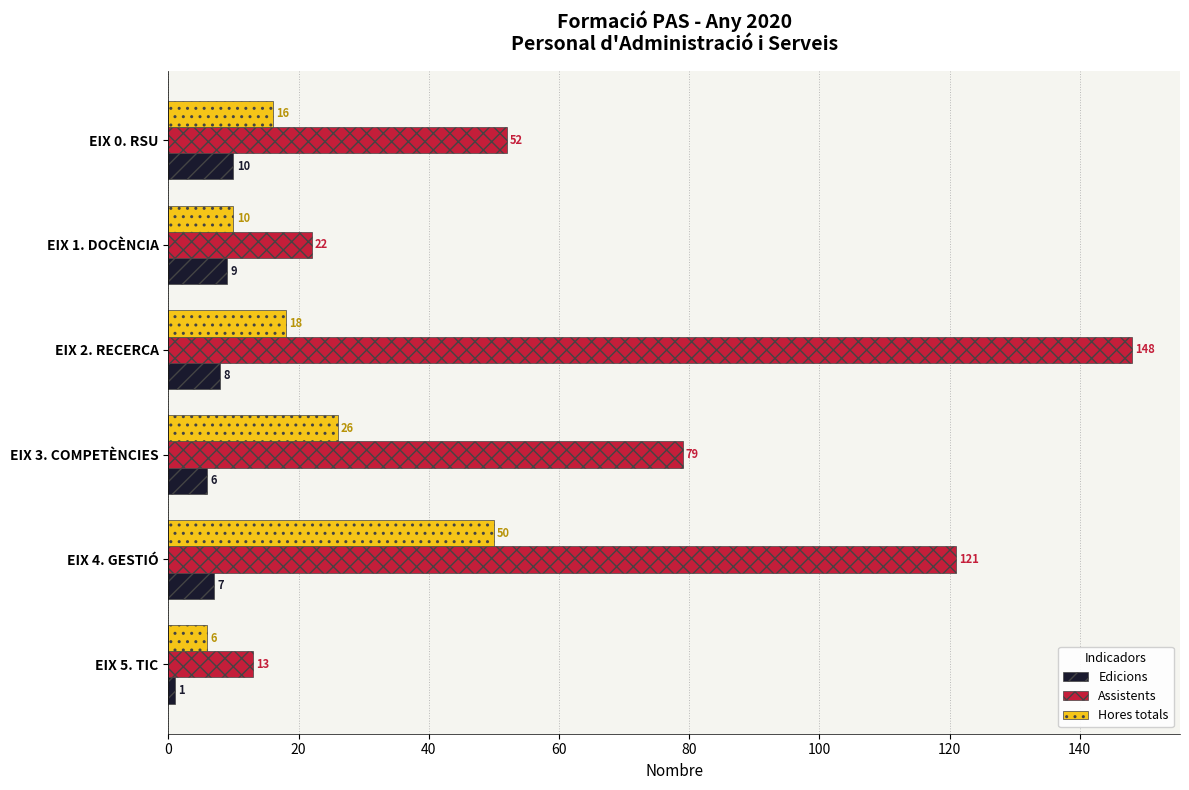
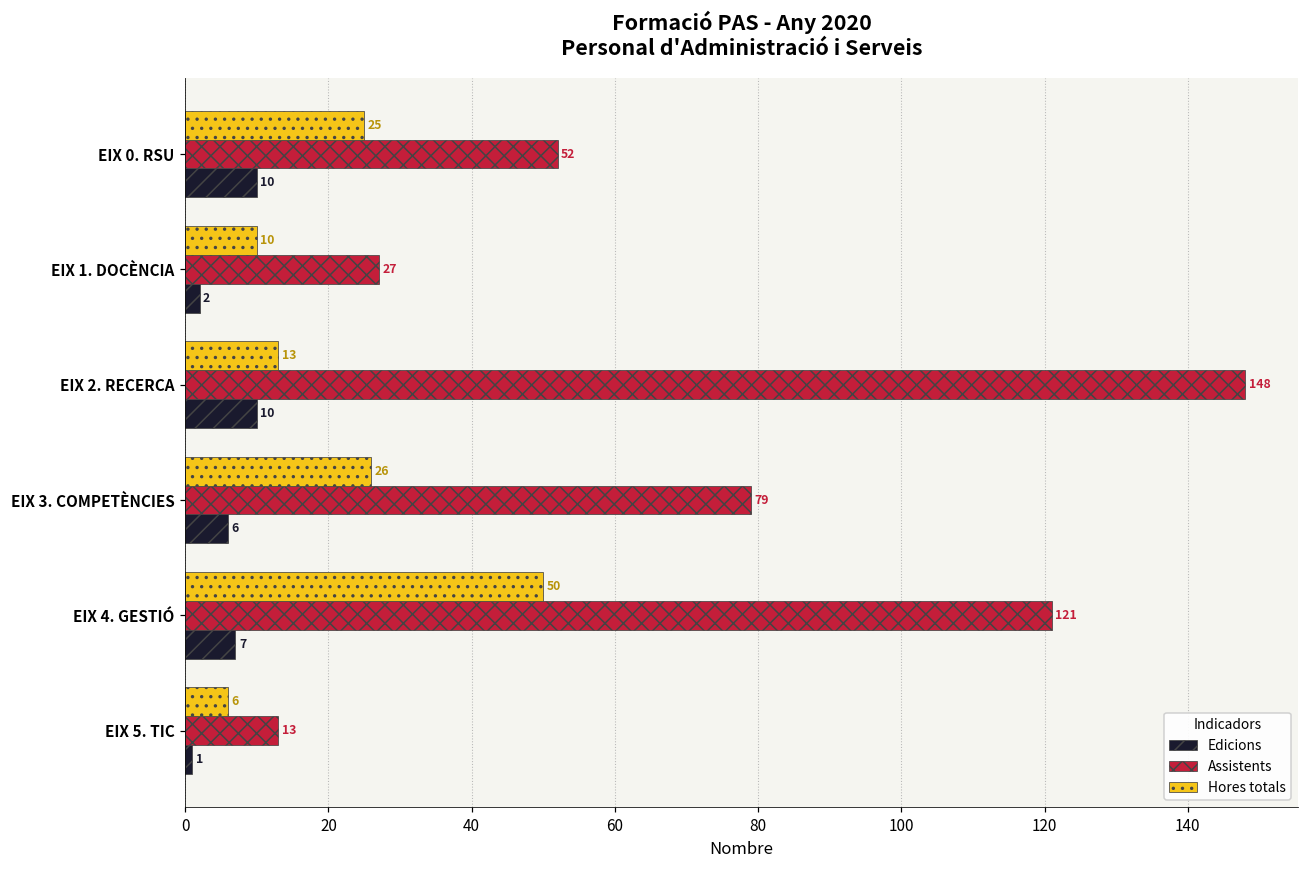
Hores totals, EIX 0. RSU: 16 -> 25
Assistents, EIX 1. DOCÈNCIA: 22 -> 27
Edicions, EIX 1. DOCÈNCIA: 9 -> 2
Hores totals, EIX 2. RECERCA: 18 -> 13
Edicions, EIX 2. RECERCA: 8 -> 10
